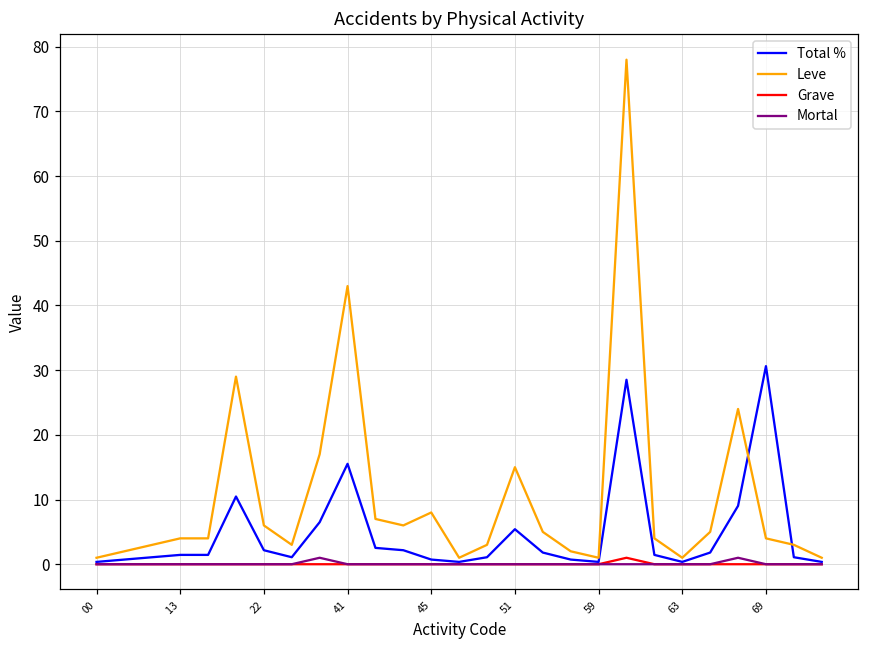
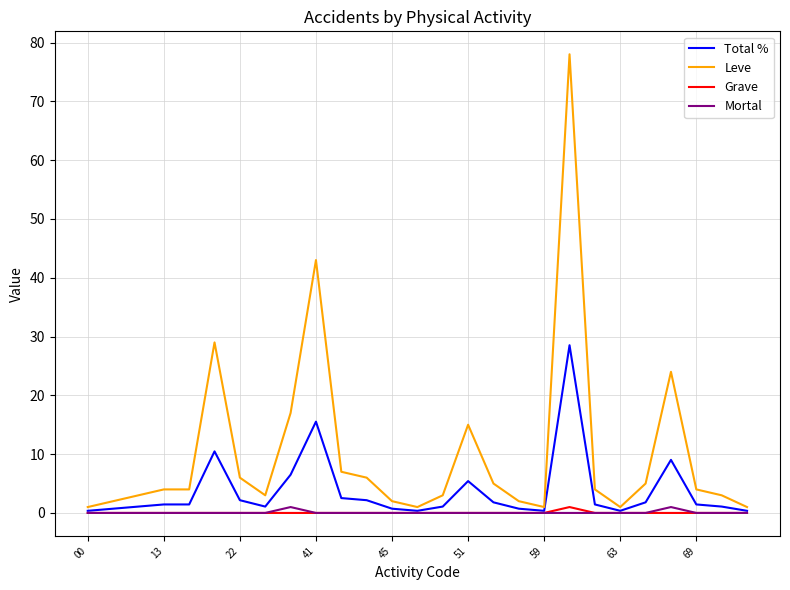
Leve, 45: 8 -> 2
Total %, 69: 31 -> 1
